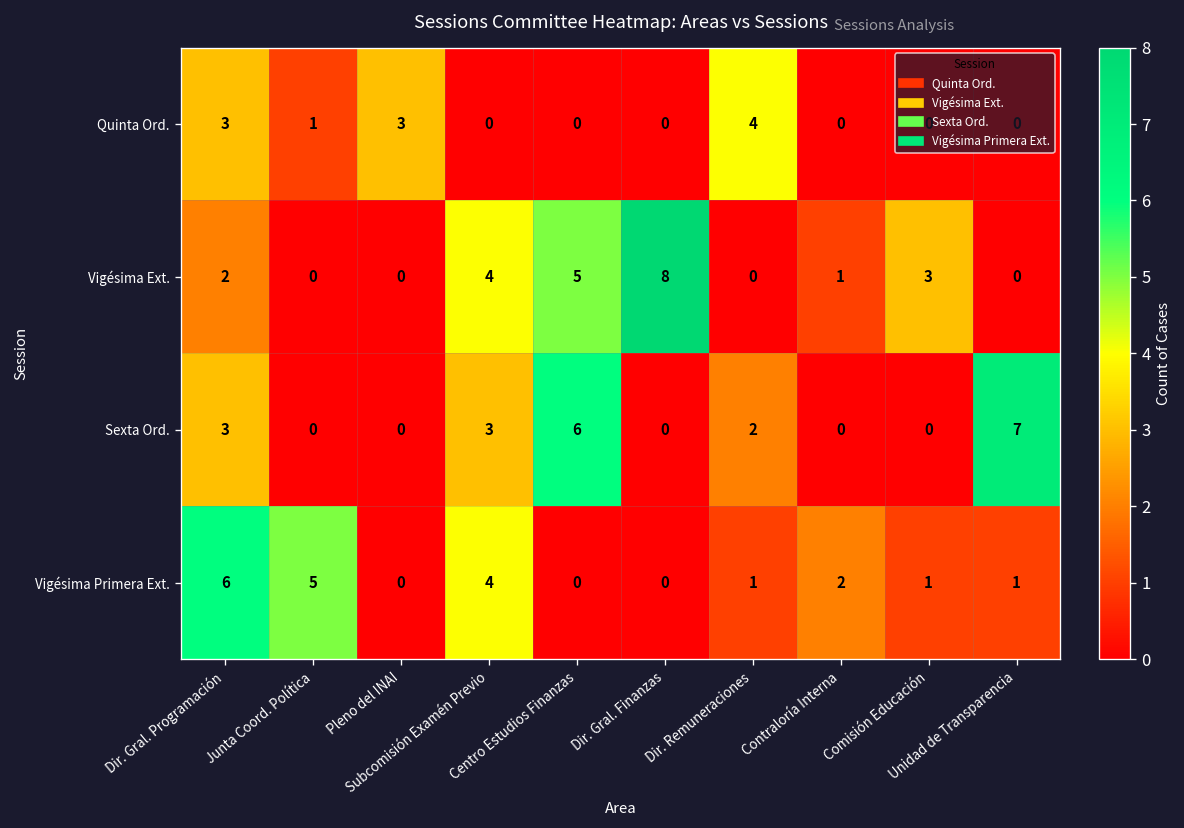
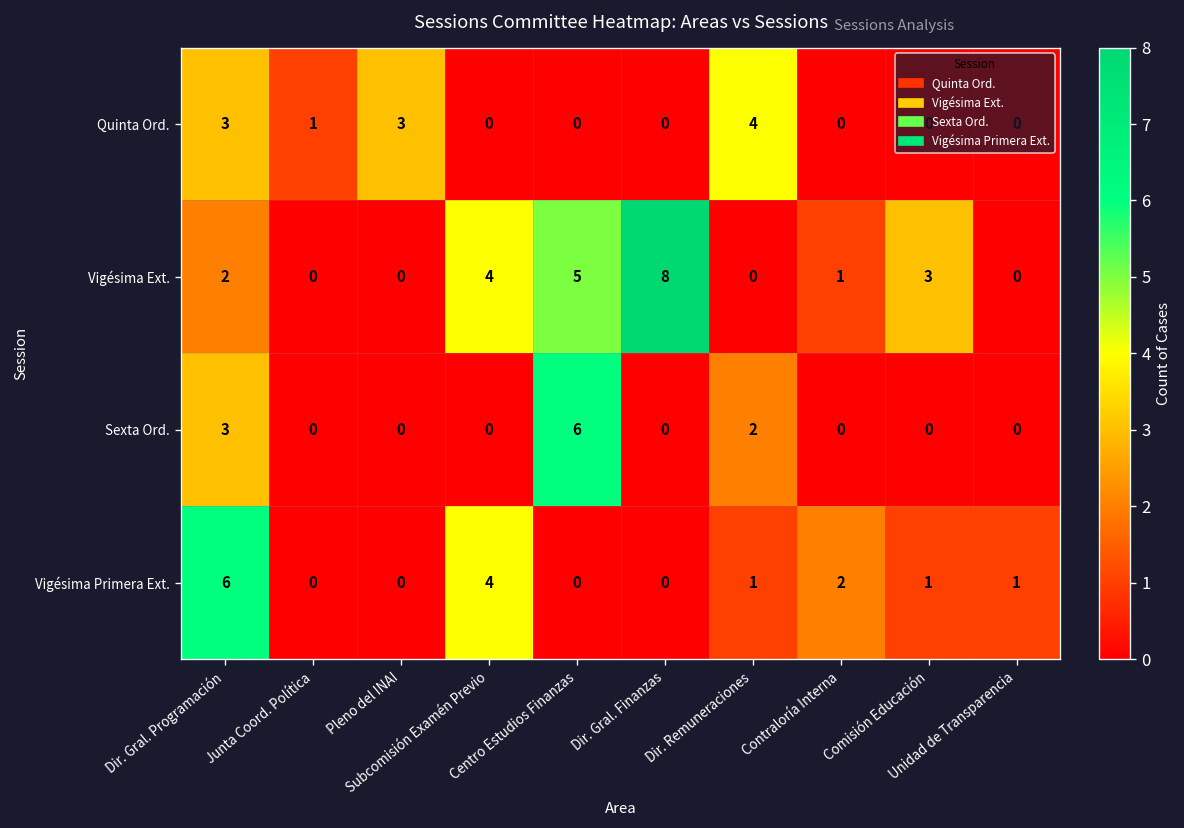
Sexta Ord., Subcomisión Examén Previo: 3 -> 0
Sexta Ord., Unidad de Transparencia: 7 -> 0
Vigésima Primera Ext., Junta Coord. Política: 5 -> 0
